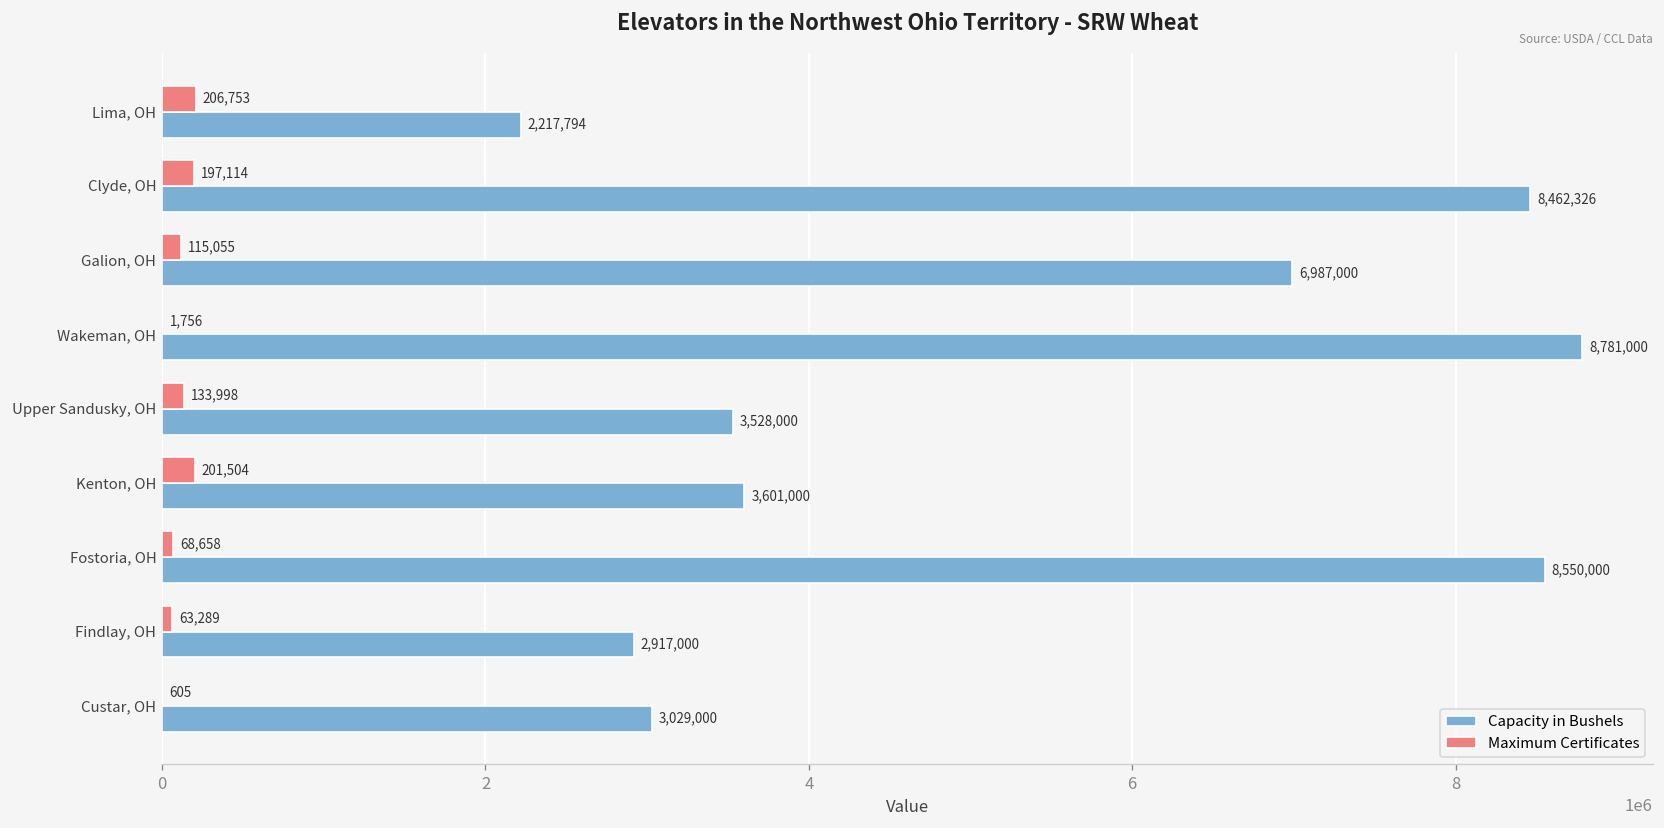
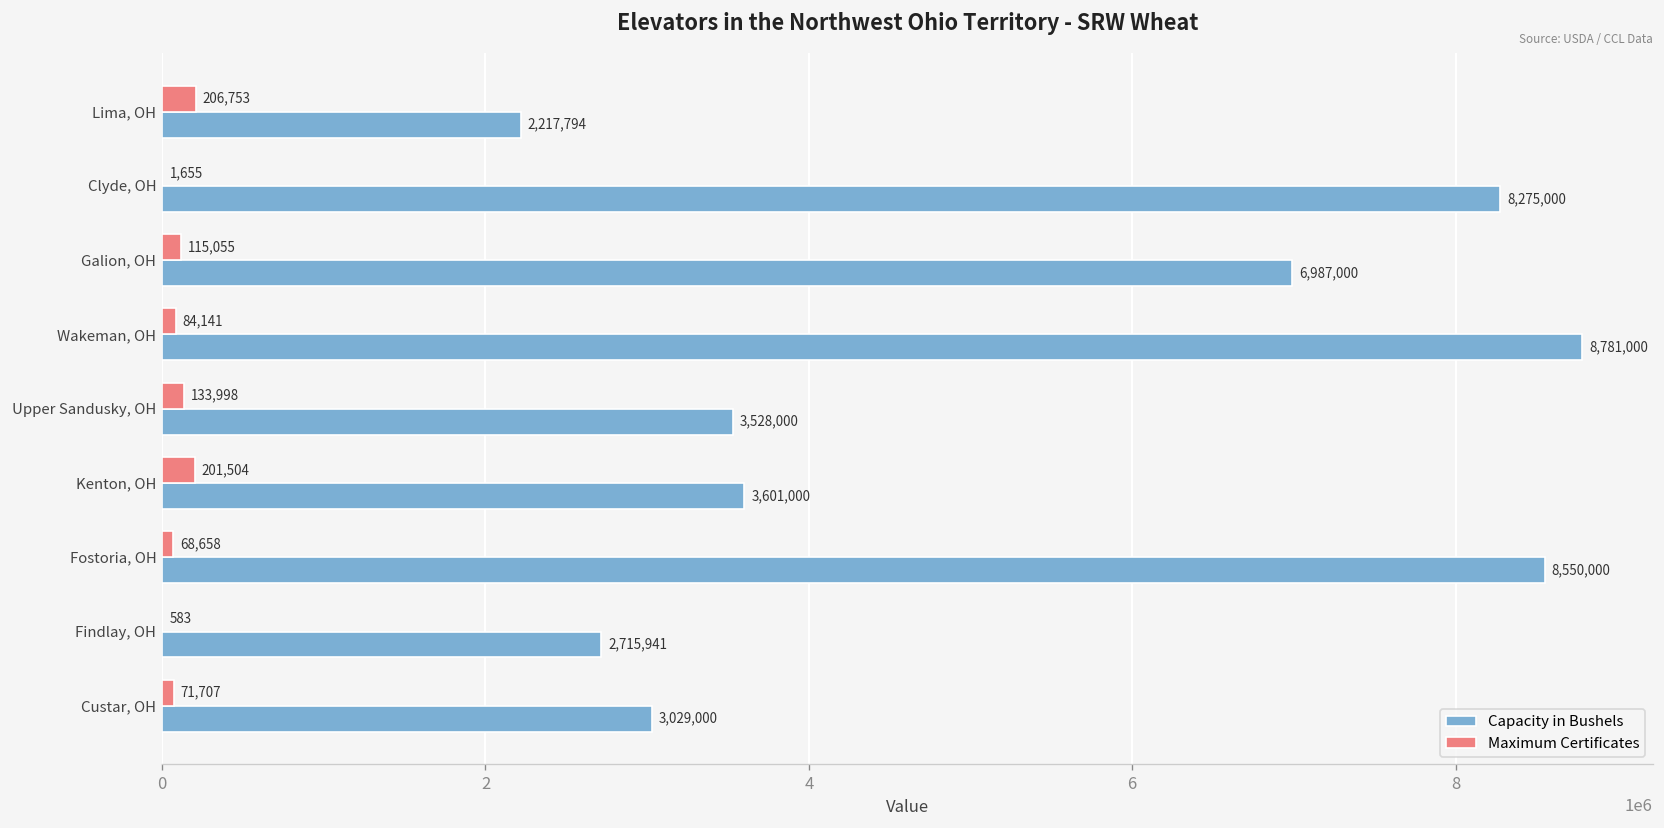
Maximum Certificates, Clyde, OH: 197,114 -> 1,655
Capacity in Bushels, Clyde, OH: 8,462,326 -> 8,275,000
Maximum Certificates, Wakeman, OH: 1,756 -> 84,141
Maximum Certificates, Findlay, OH: 63,289 -> 583
Capacity in Bushels, Findlay, OH: 2,917,000 -> 2,715,941
Maximum Certificates, Custar, OH: 605 -> 71,707
